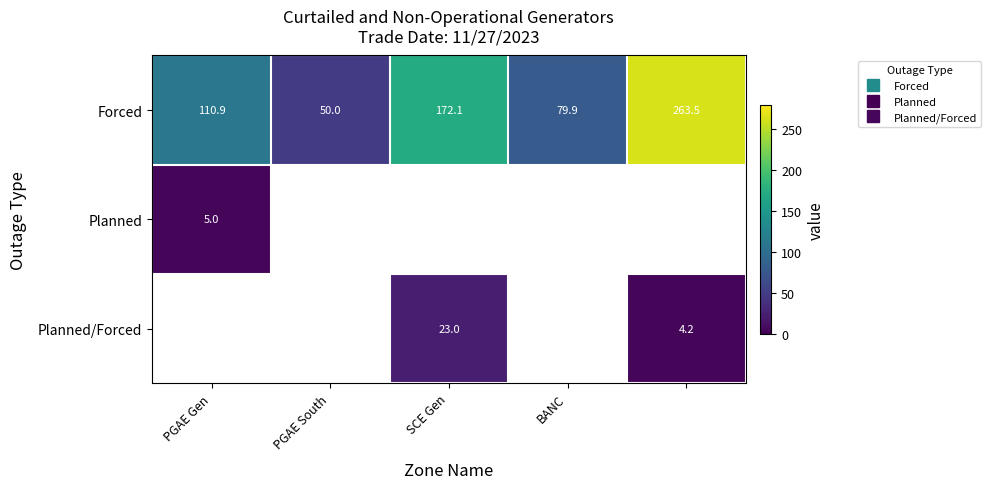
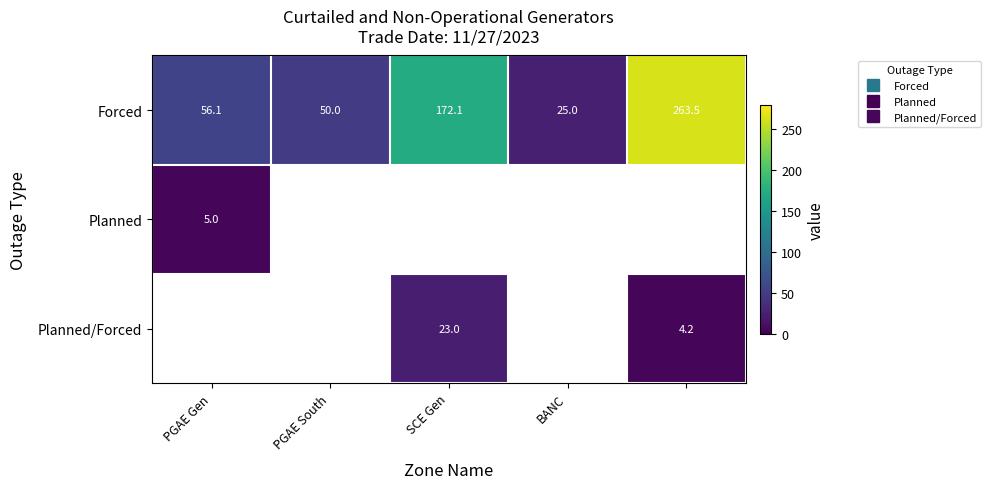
Forced, PGAE Gen: 110.9 -> 56.1
Forced, BANC: 79.9 -> 25.0
